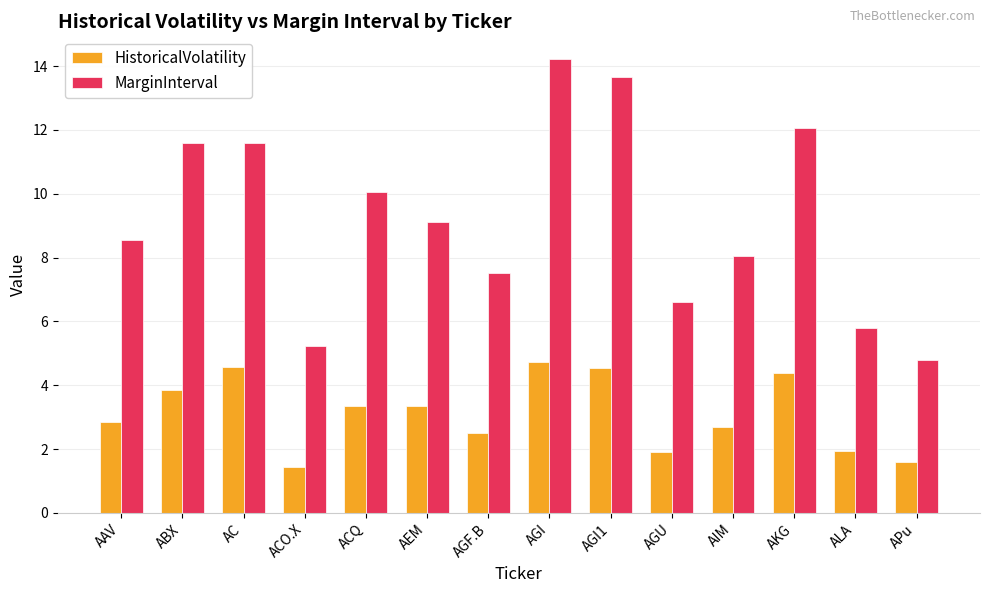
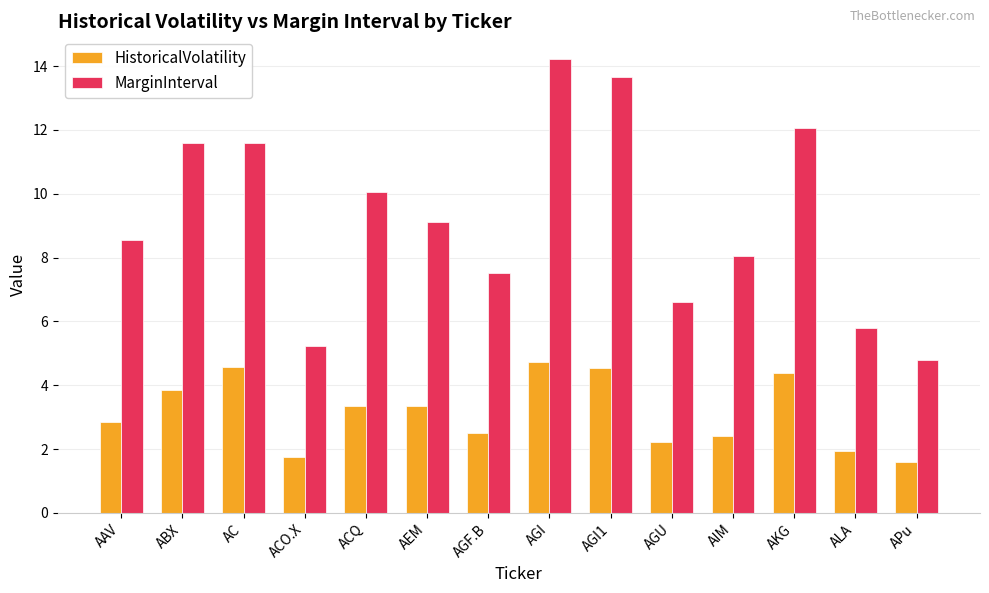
HistoricalVolatility, ACO.X: 1.4 -> 1.7
HistoricalVolatility, AGU: 1.9 -> 2.2
HistoricalVolatility, AIM: 2.7 -> 2.4
